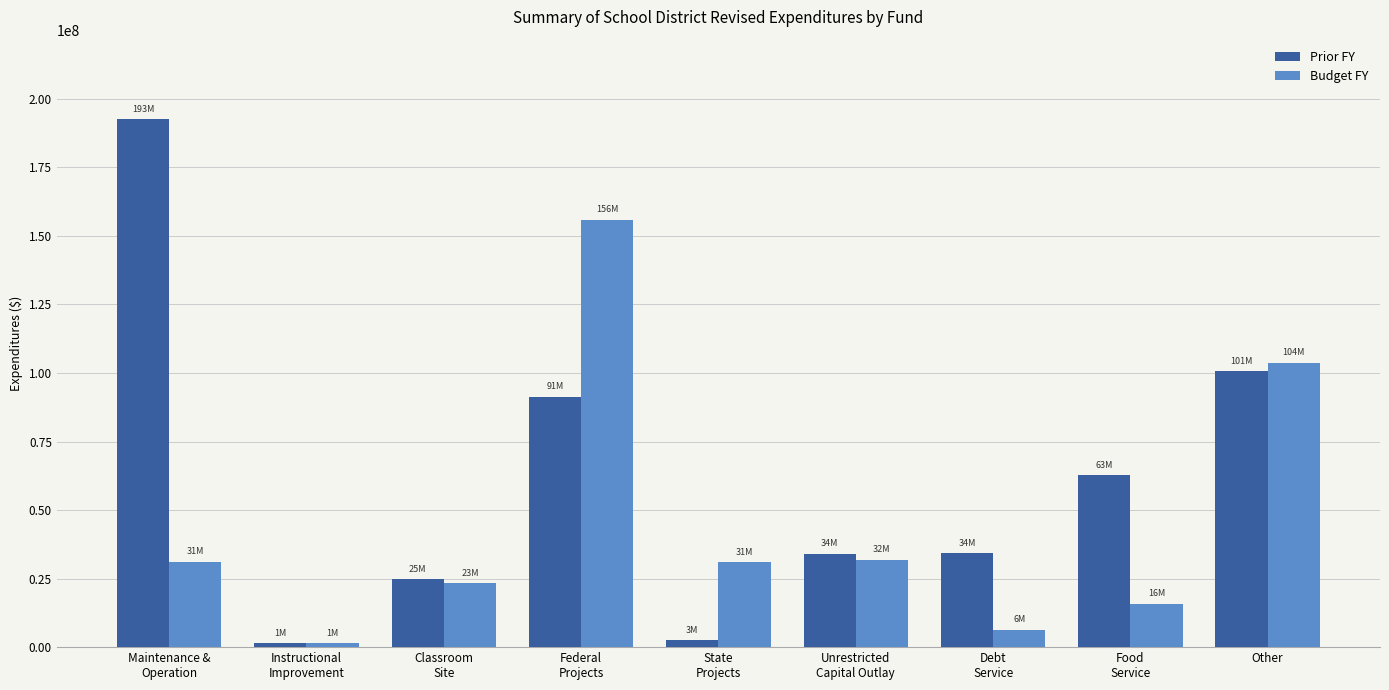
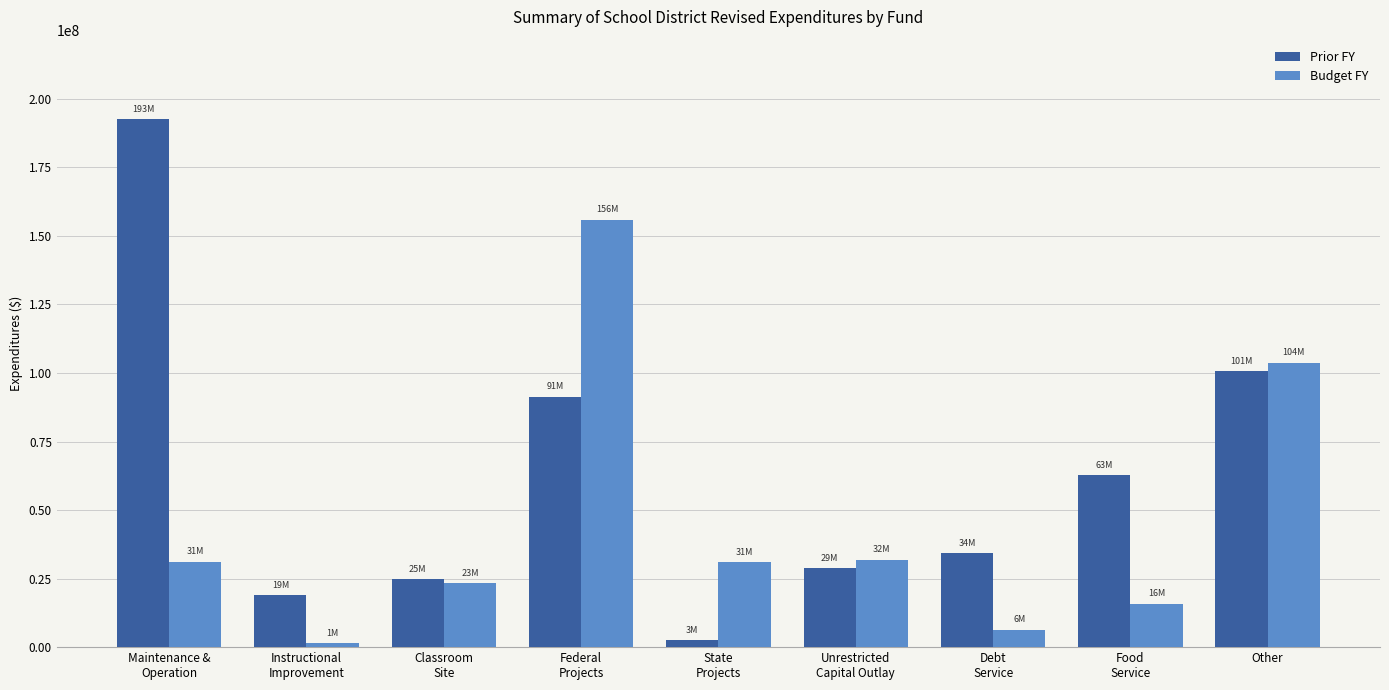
Prior FY, Instructional Improvement: 1M -> 19M
Prior FY, Unrestricted Capital Outlay: 34M -> 29M
